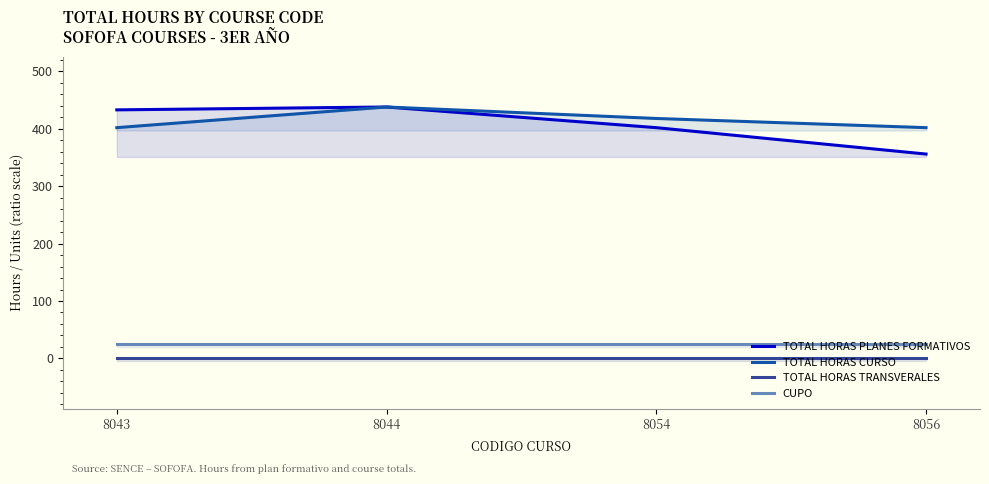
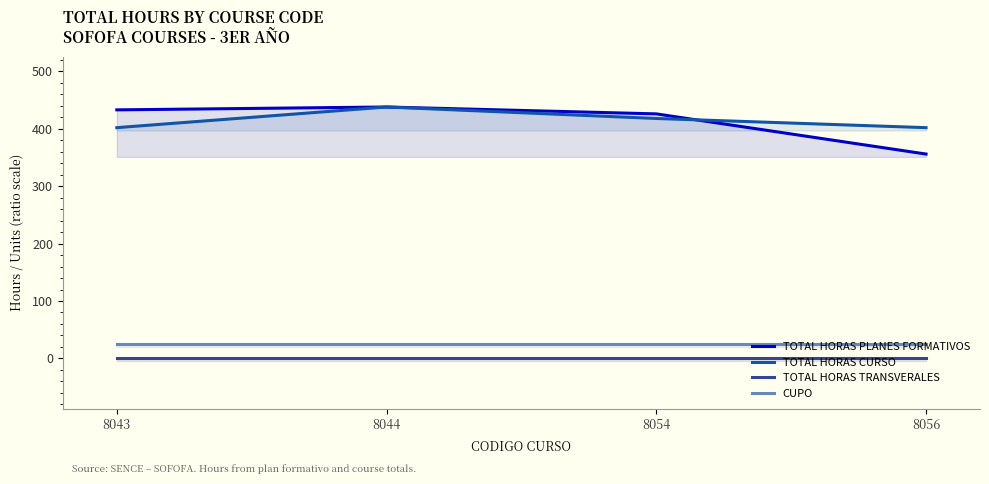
TOTAL HORAS PLANES FORMATIVOS, 8054: 400 -> 430
